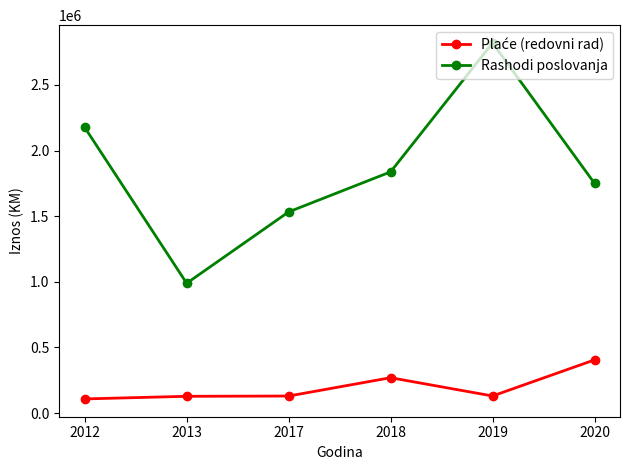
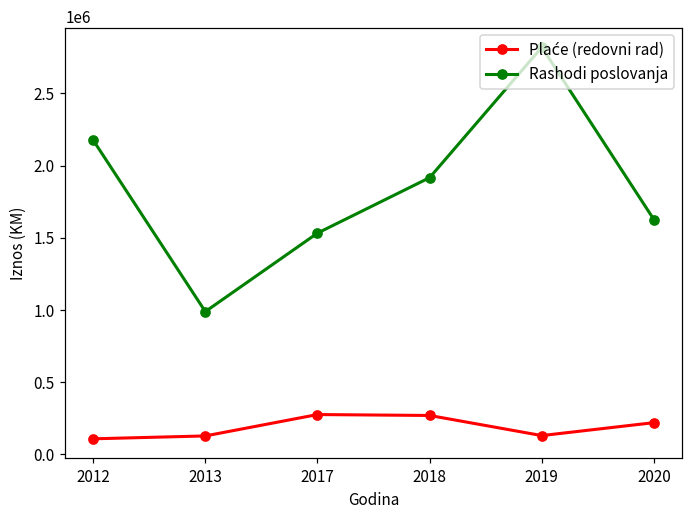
Plaće (redovni rad), 2017: 130000 -> 280000
Rashodi poslovanja, 2018: 1840000 -> 1920000
Plaće (redovni rad), 2020: 410000 -> 220000
Rashodi poslovanja, 2020: 1750000 -> 1630000
